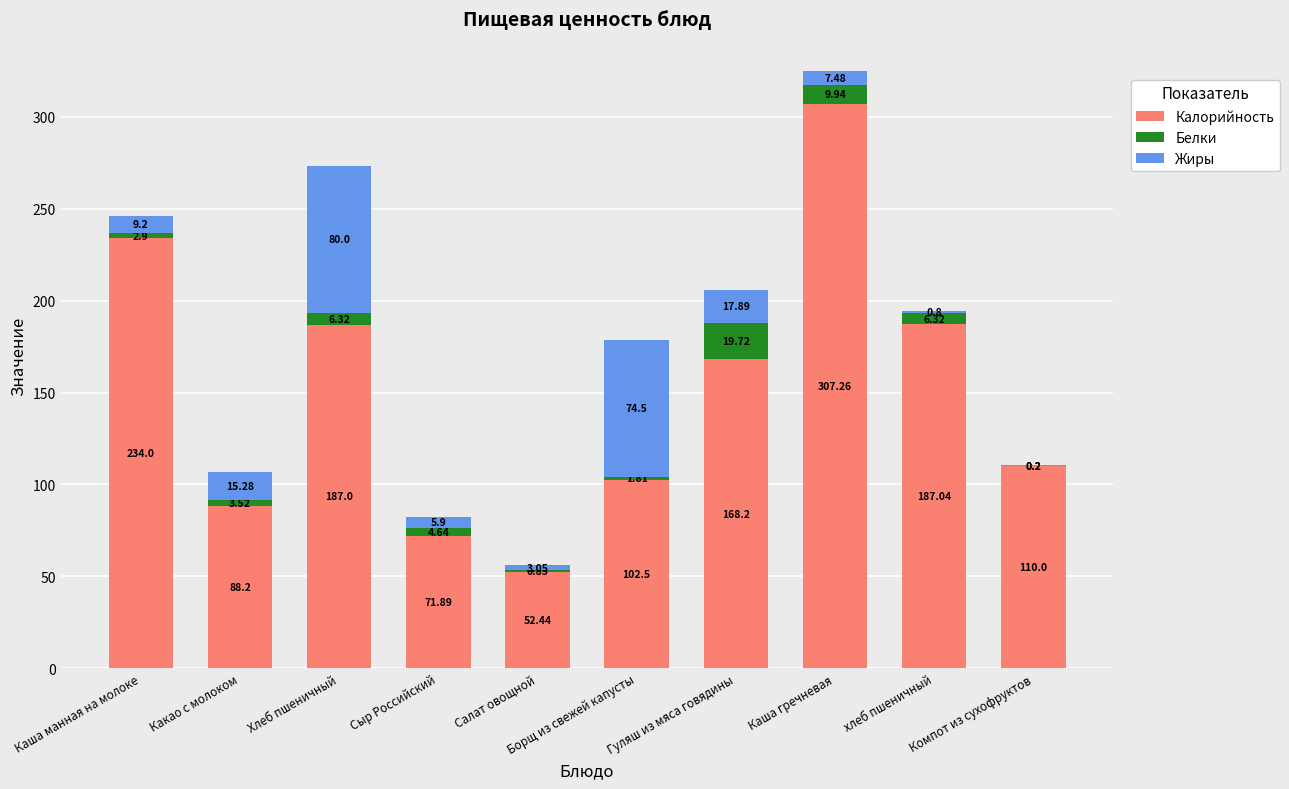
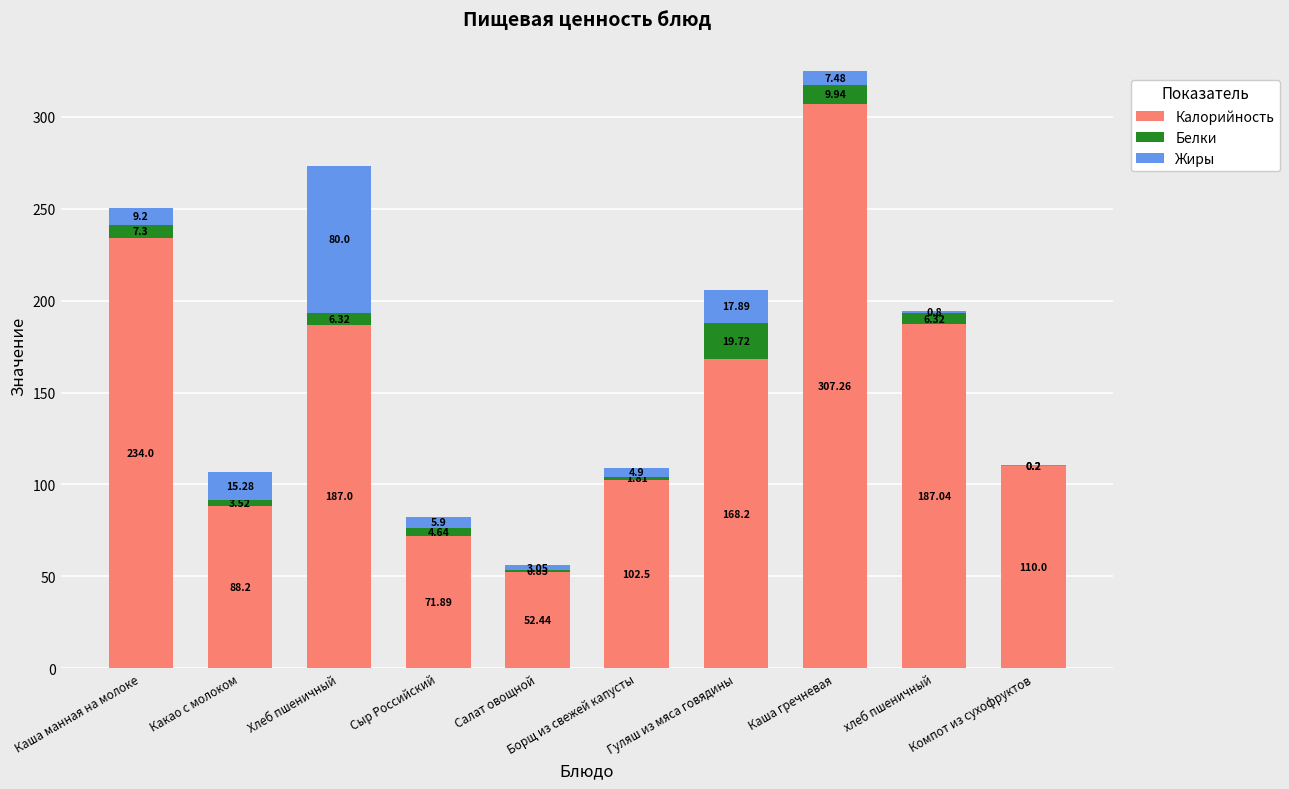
Белки, Каша манная на молоке: 2.9 -> 7.3
Жиры, Борщ из свежей капусты: 74.5 -> 4.9
